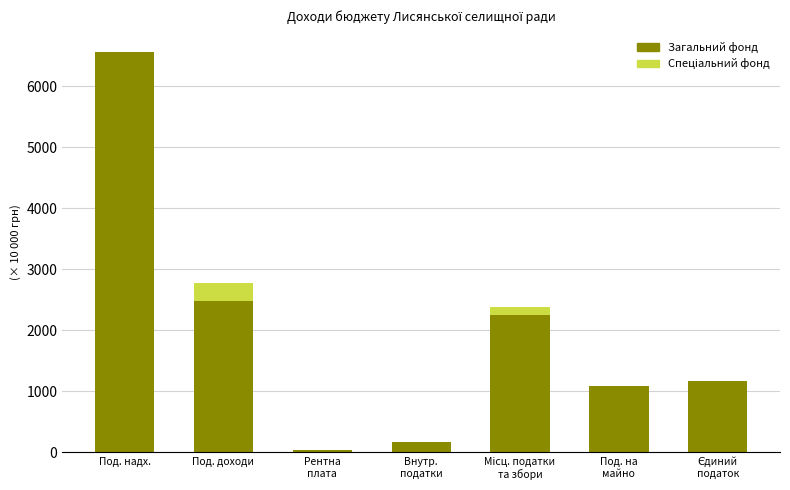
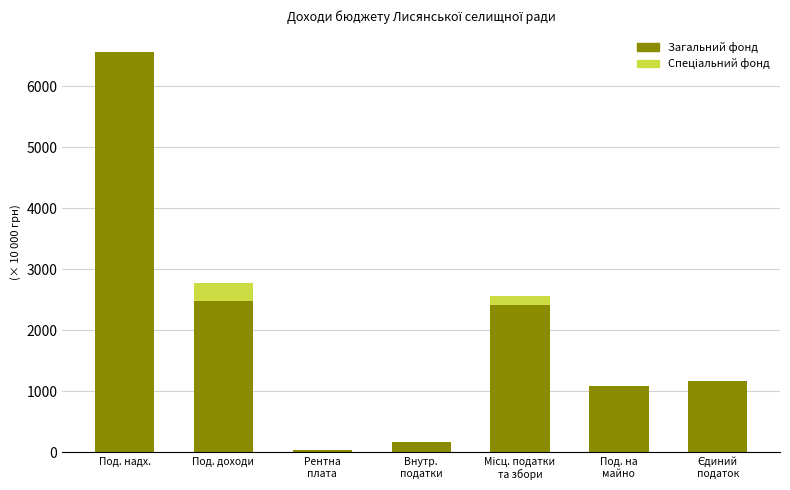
Загальний фонд, Місц. податки та збори: 2200 -> 2400
